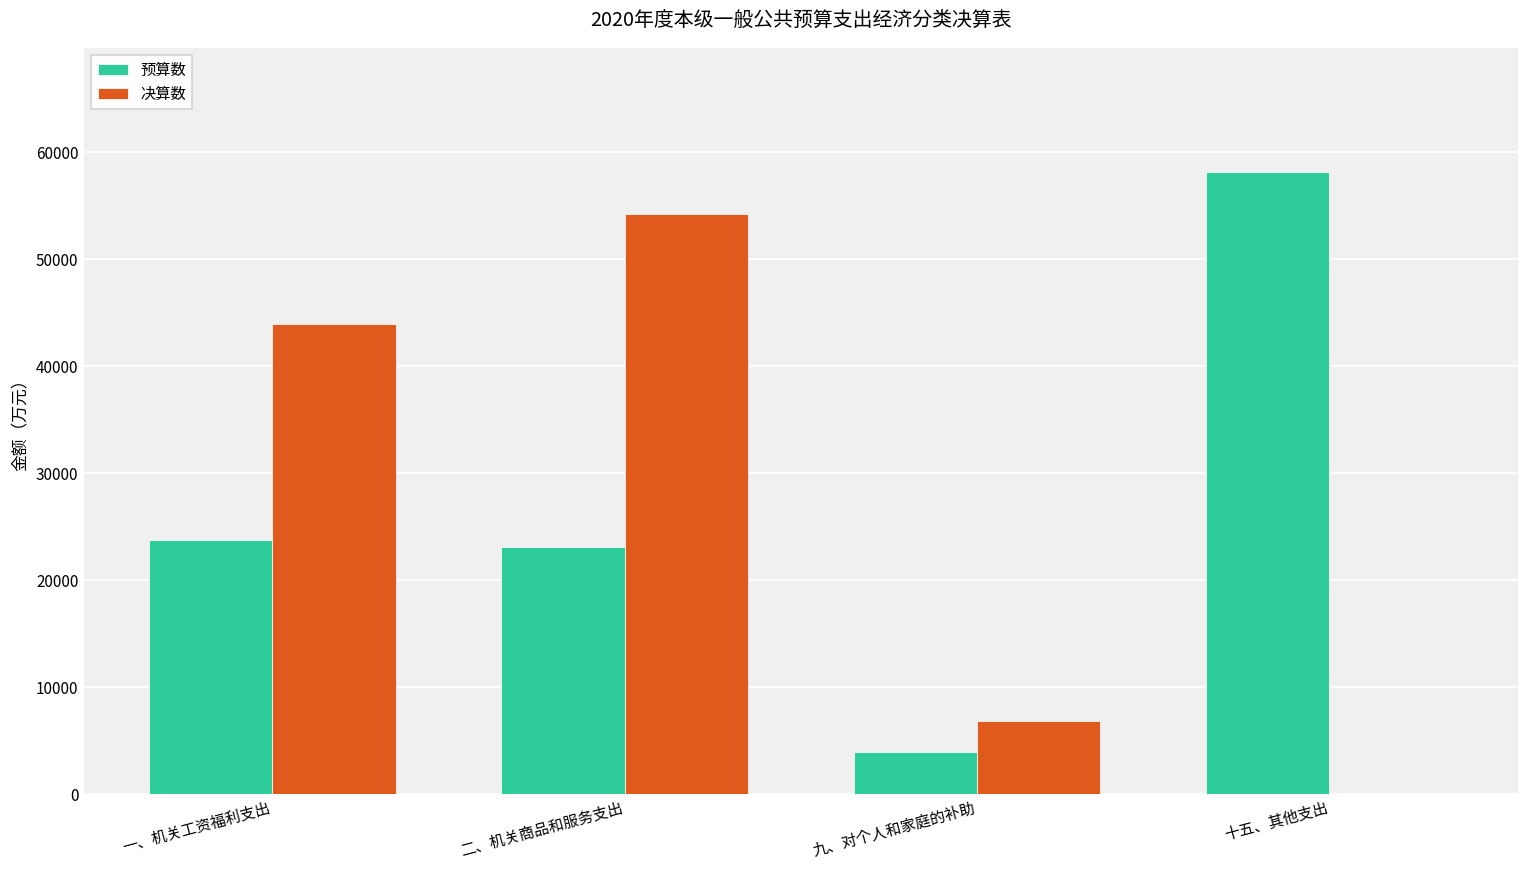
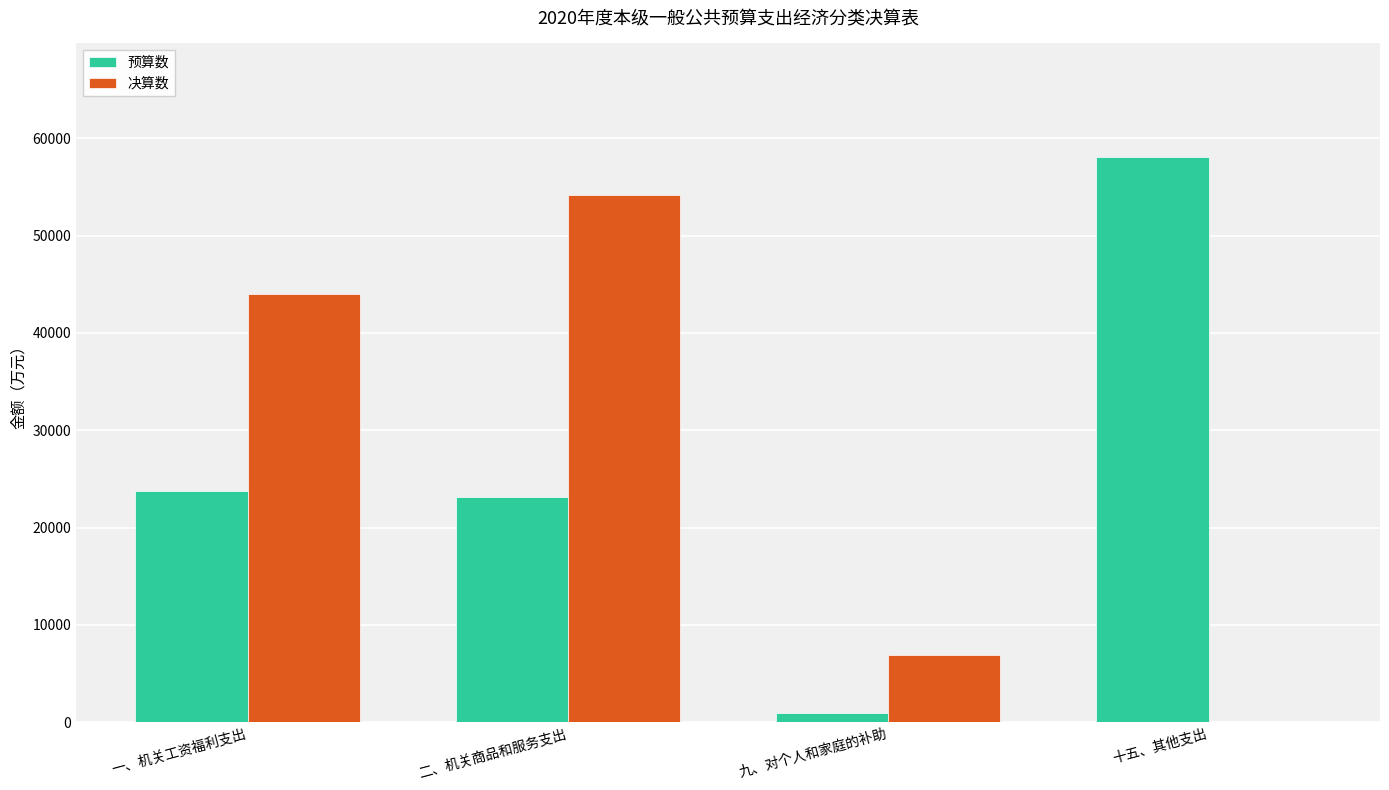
预算数, 九、对个人和家庭的补助: 4000 -> 1000
